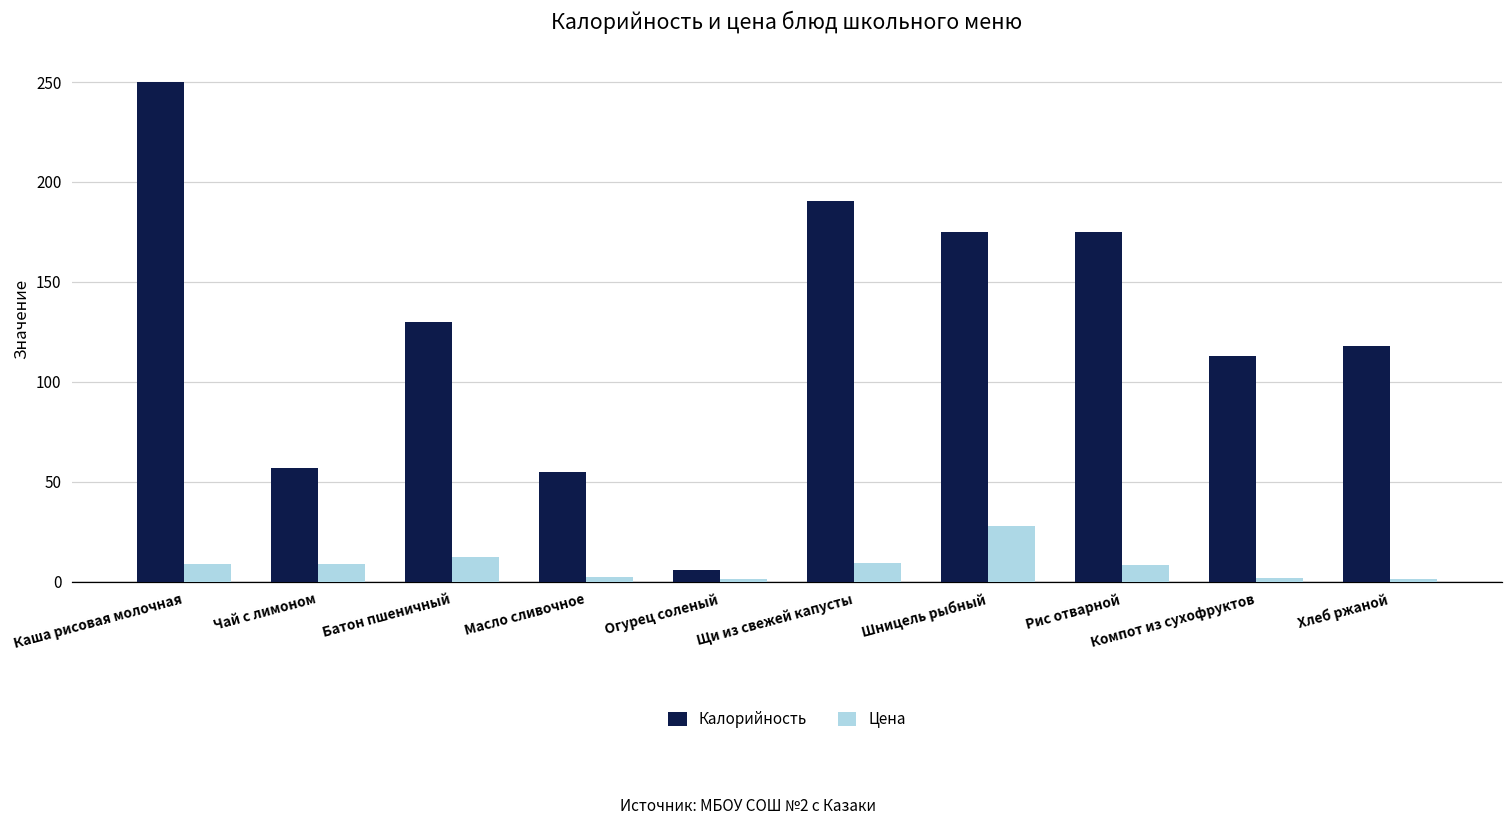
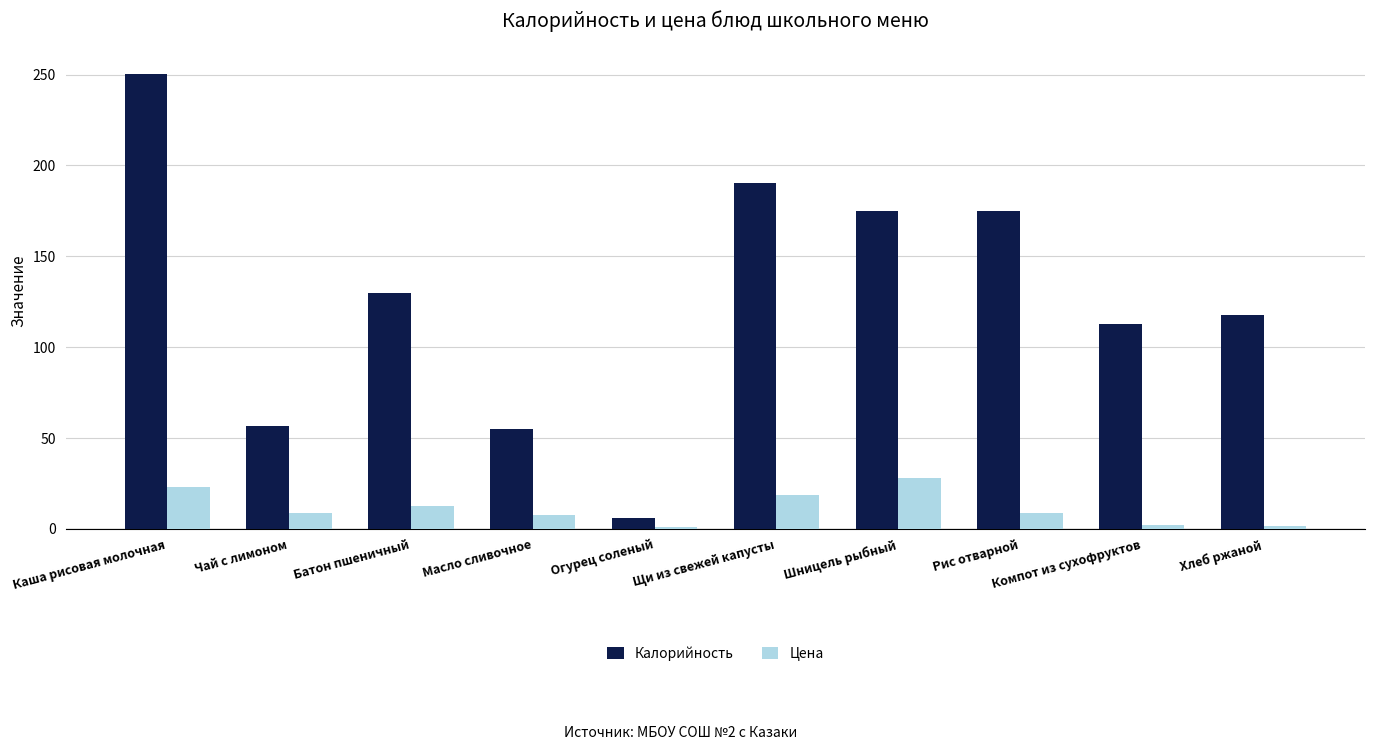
Цена, Каша рисовая молочная: 9 -> 23
Цена, Масло сливочное: 3 -> 7
Цена, Щи из свежей капусты: 10 -> 19
